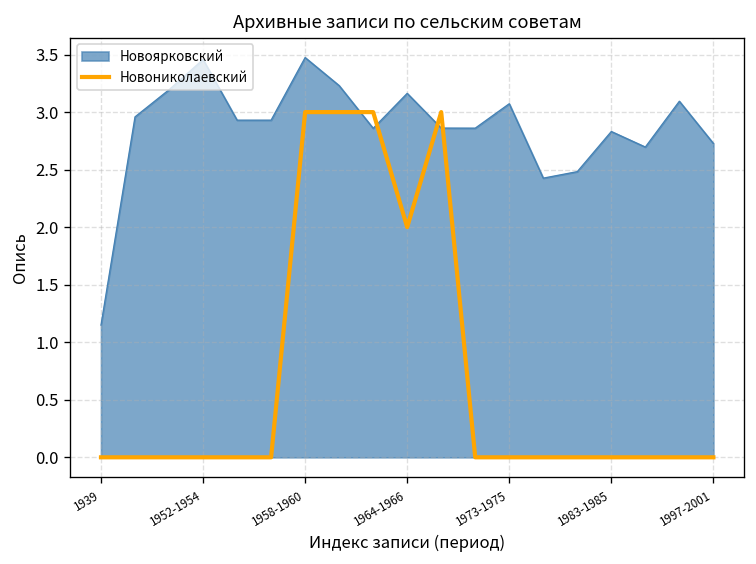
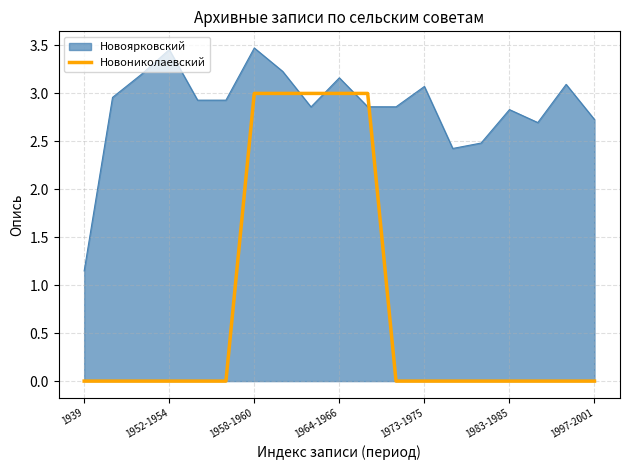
Новониколаевский, 1964-1966: 2 -> 3
